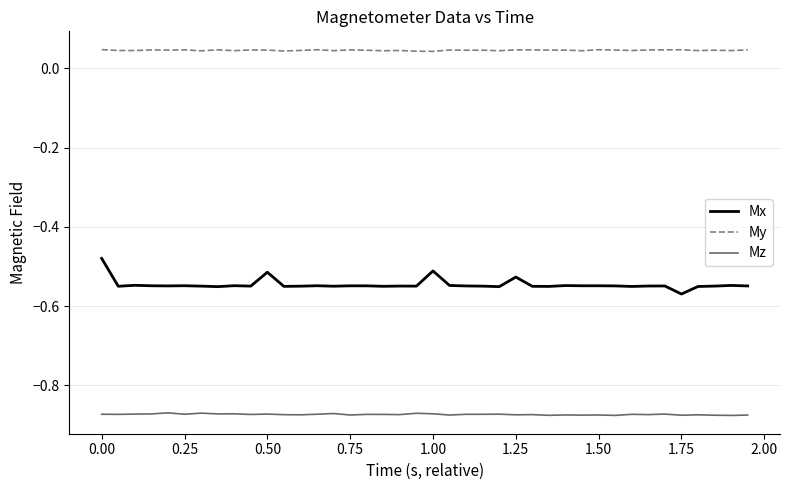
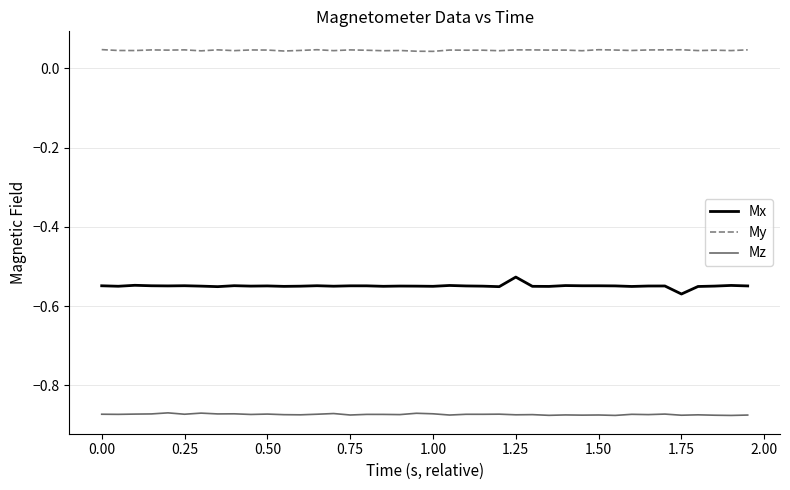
Mx, 0.00: -0.48 -> -0.55
Mx, 0.50: -0.51 -> -0.55
Mx, 1.00: -0.51 -> -0.55
